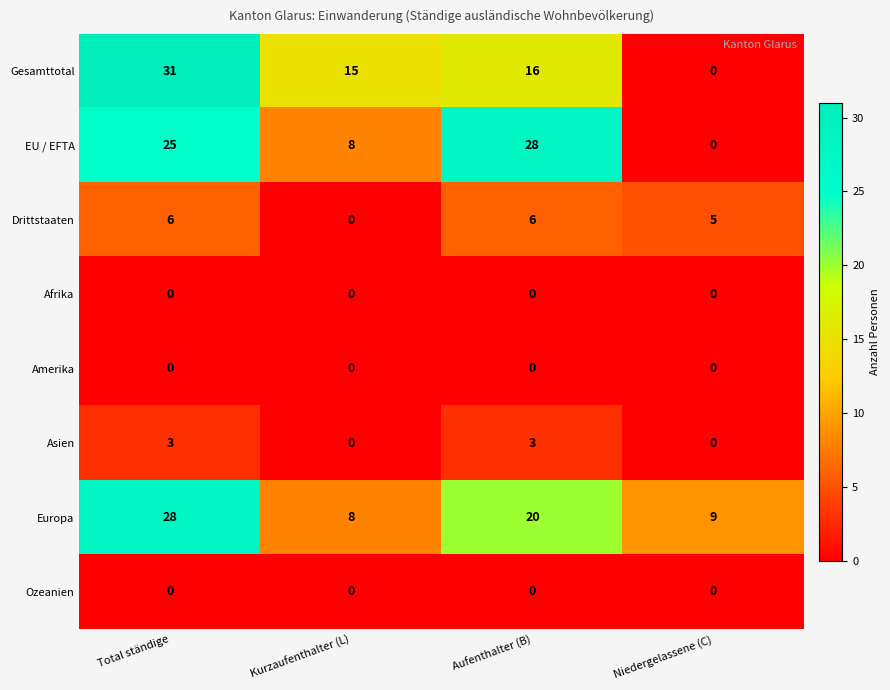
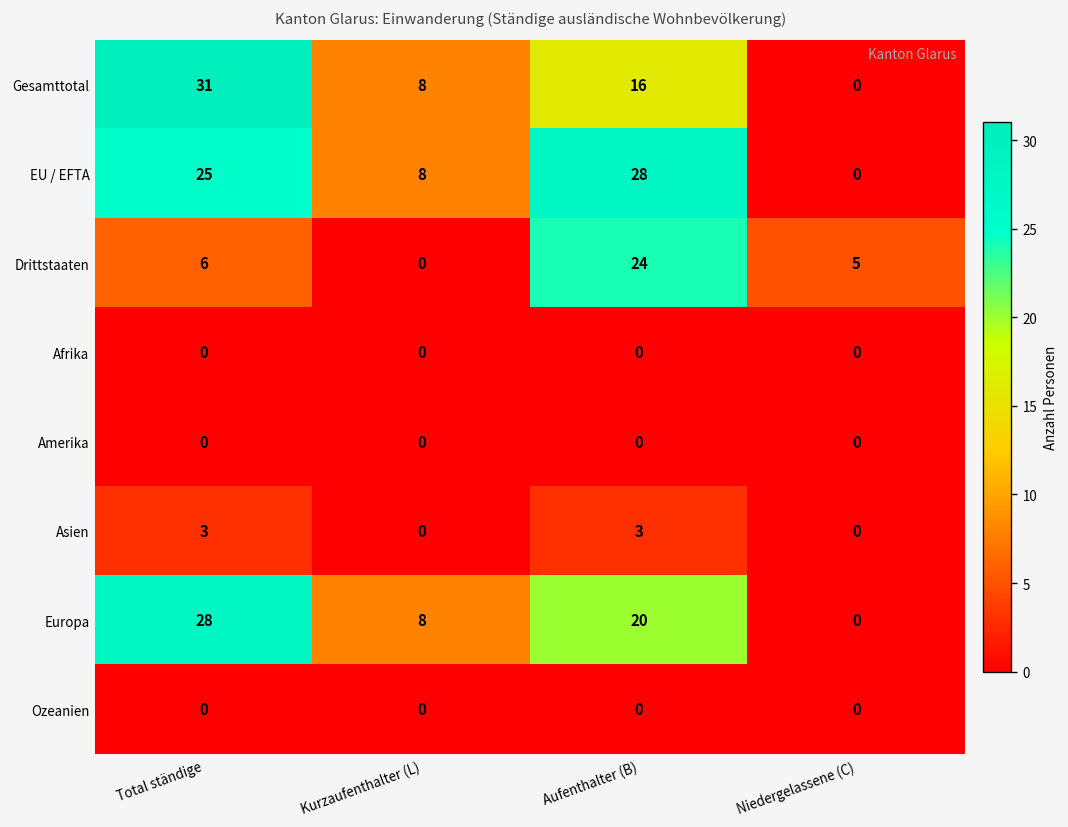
Gesamttotal, Kurzaufenthalter (L): 15 -> 8
Drittstaaten, Aufenthalter (B): 6 -> 24
Europa, Niedergelassene (C): 9 -> 0
